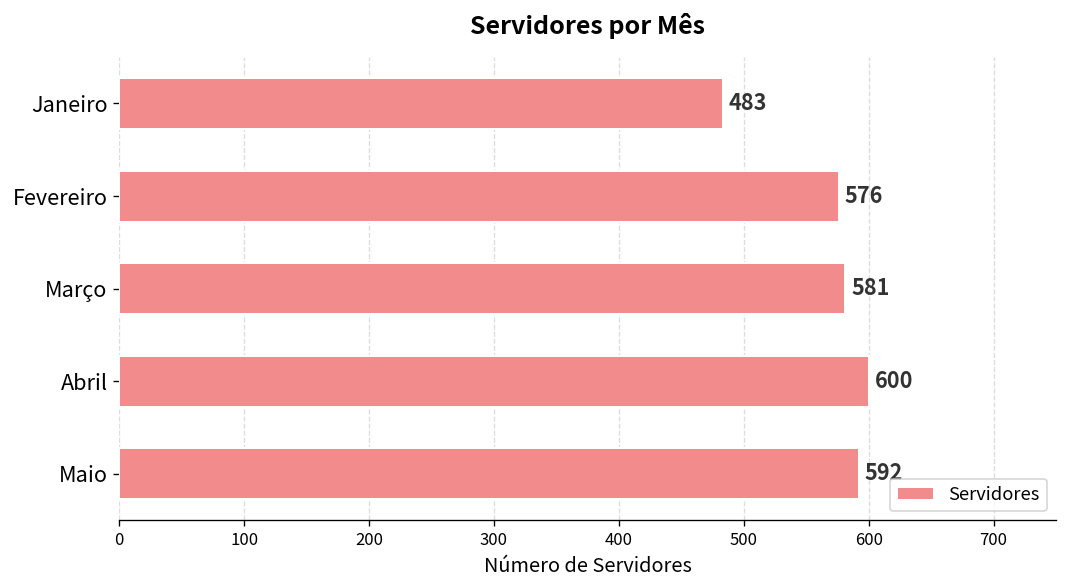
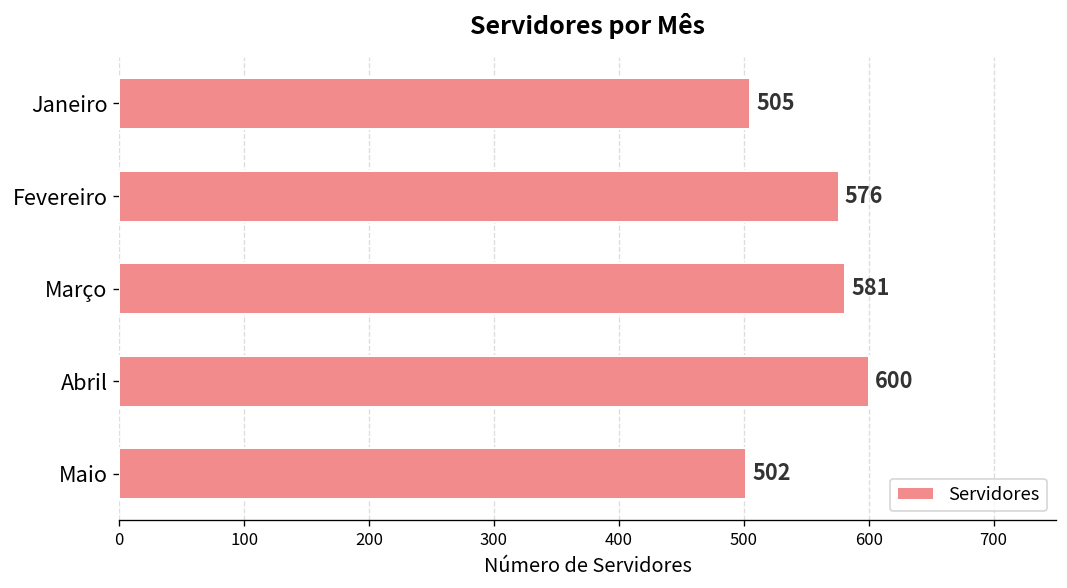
Janeiro: 483 -> 505
Maio: 592 -> 502
